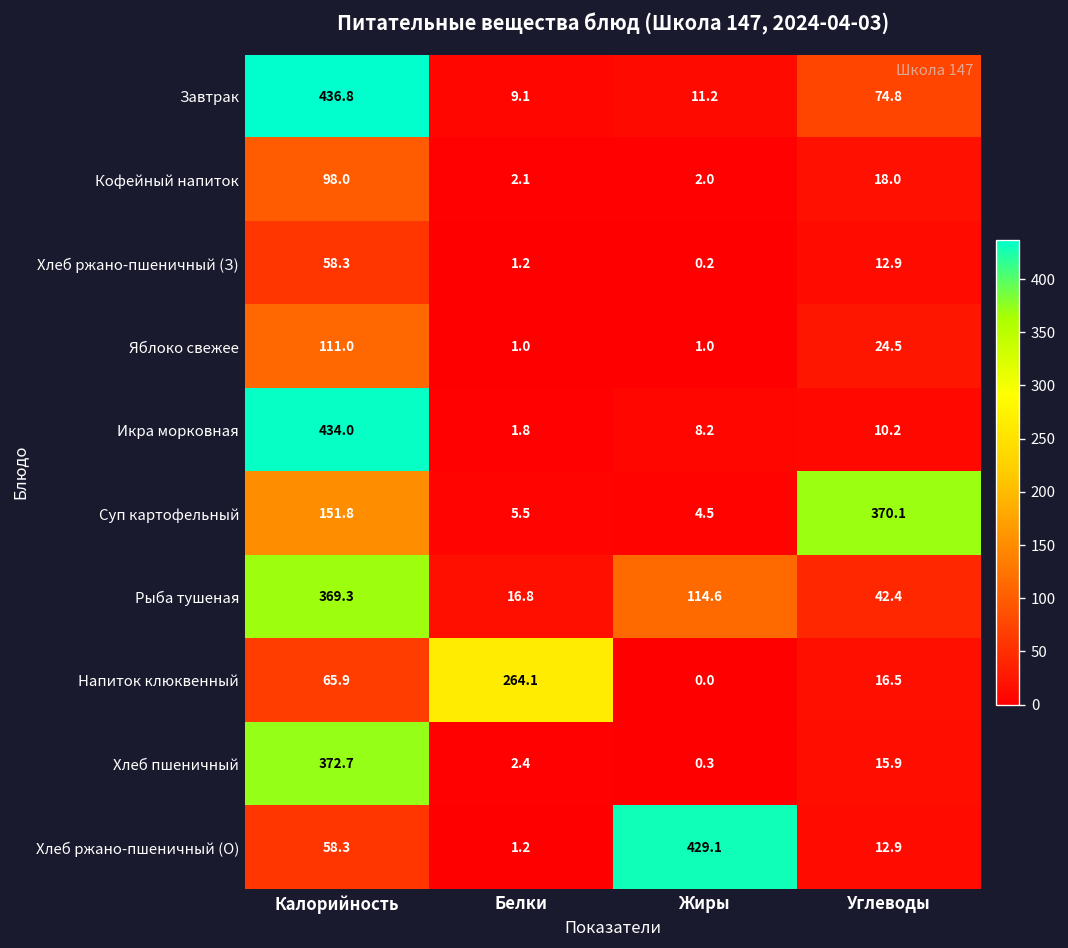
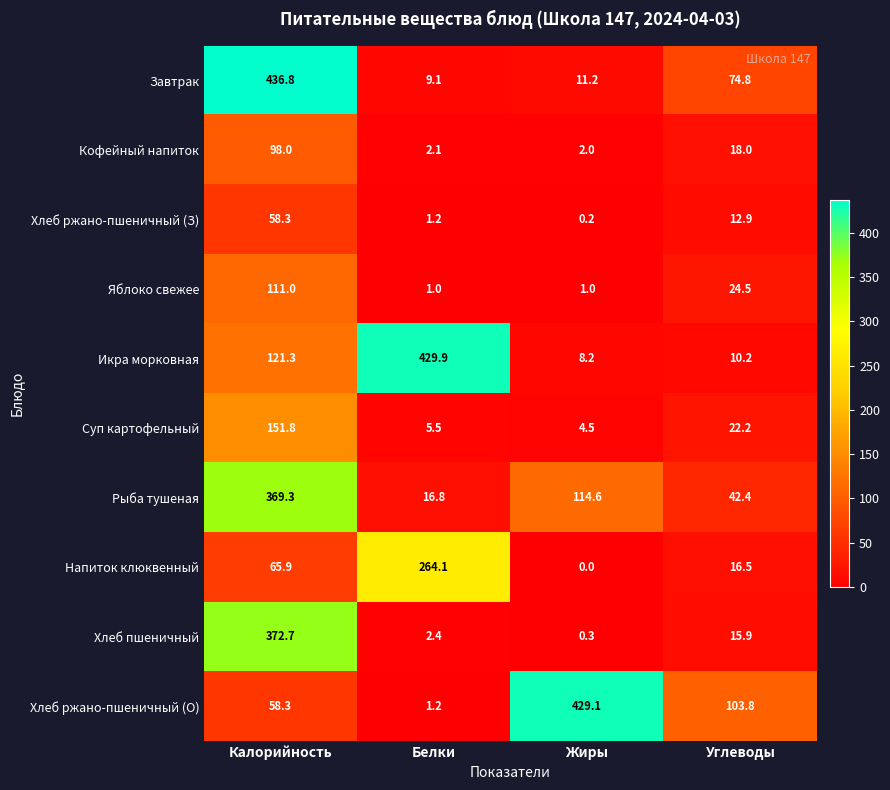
Икра морковная, Калорийность: 434.0 -> 121.3
Икра морковная, Белки: 1.8 -> 429.9
Суп картофельный, Углеводы: 370.1 -> 22.2
Хлеб ржано-пшеничный (О), Углеводы: 12.9 -> 103.8
